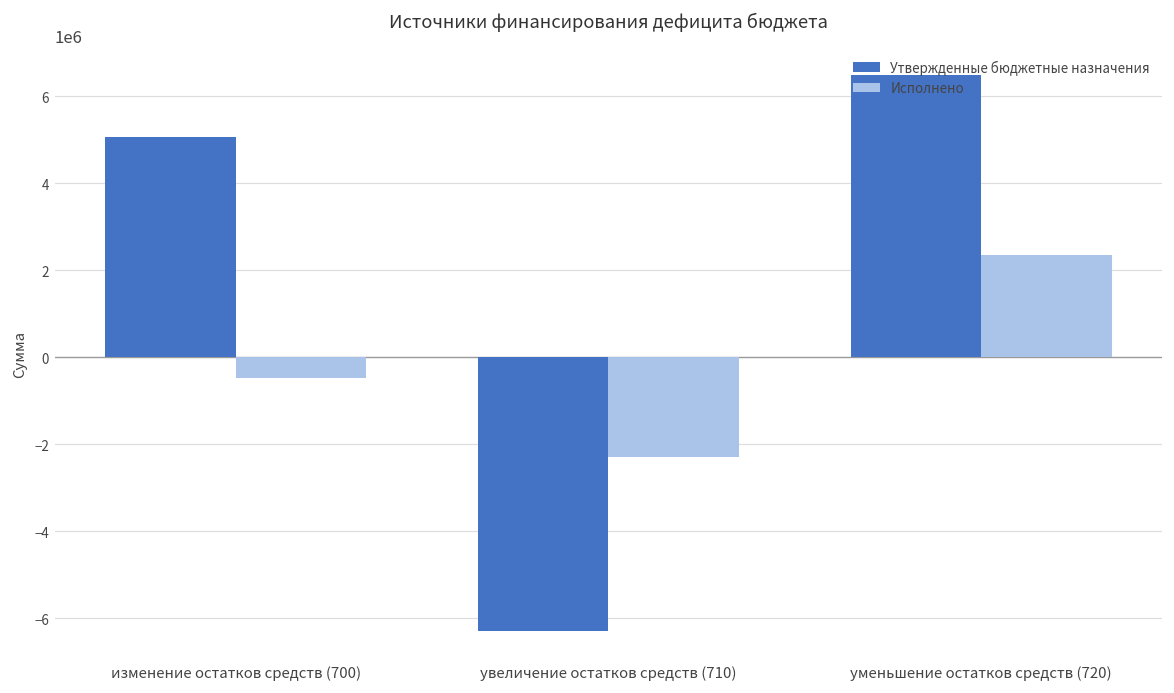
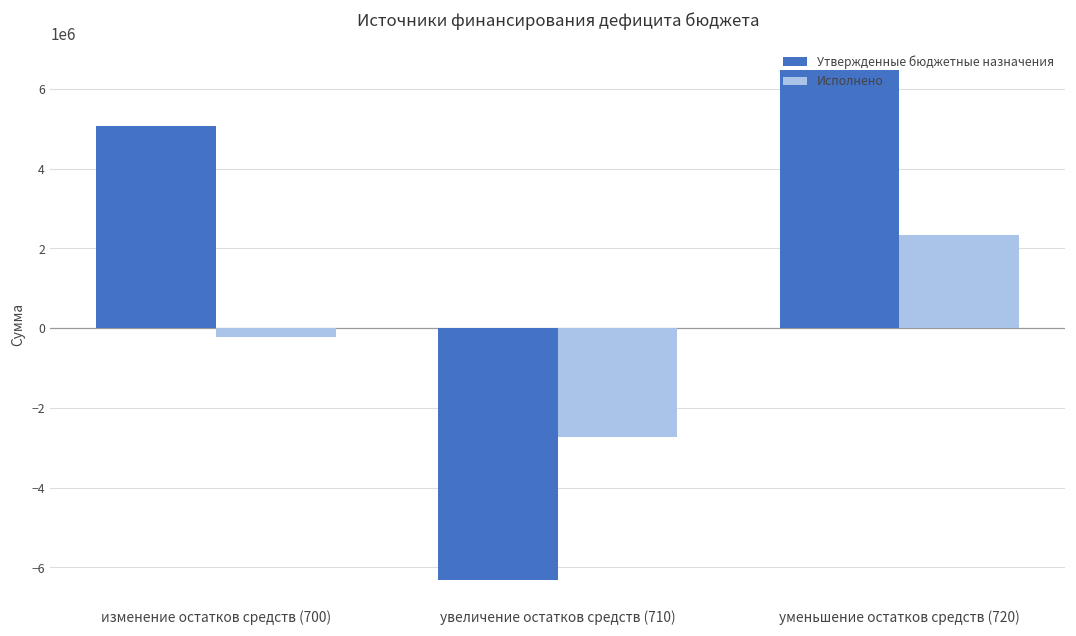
Исполнено, изменение остатков средств (700): -500000 -> -200000
Исполнено, увеличение остатков средств (710): -2300000 -> -2700000
